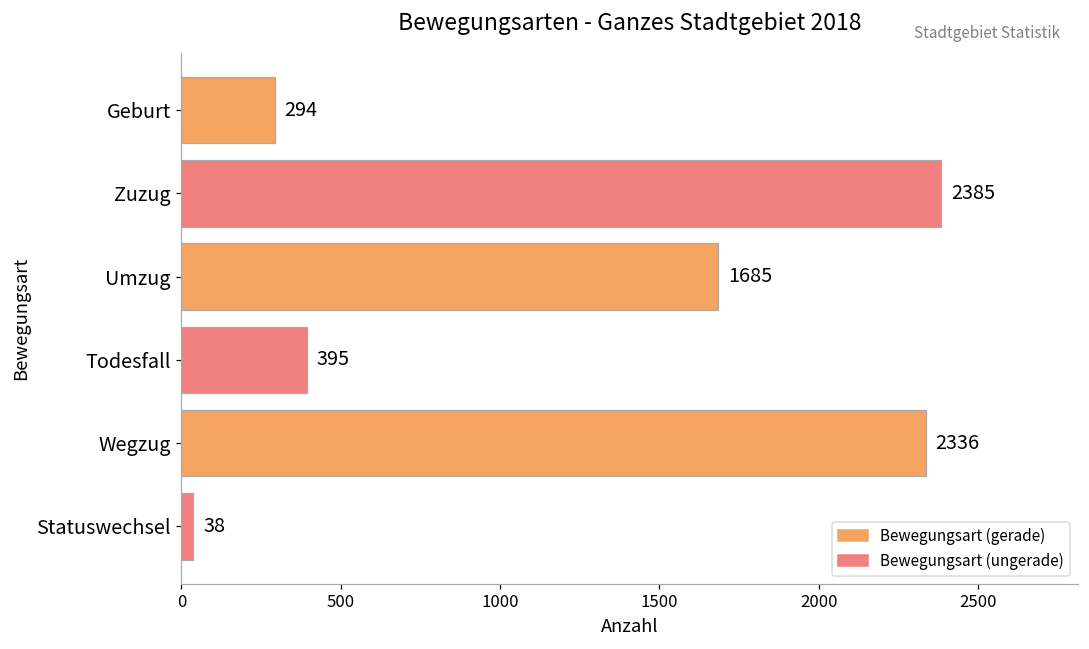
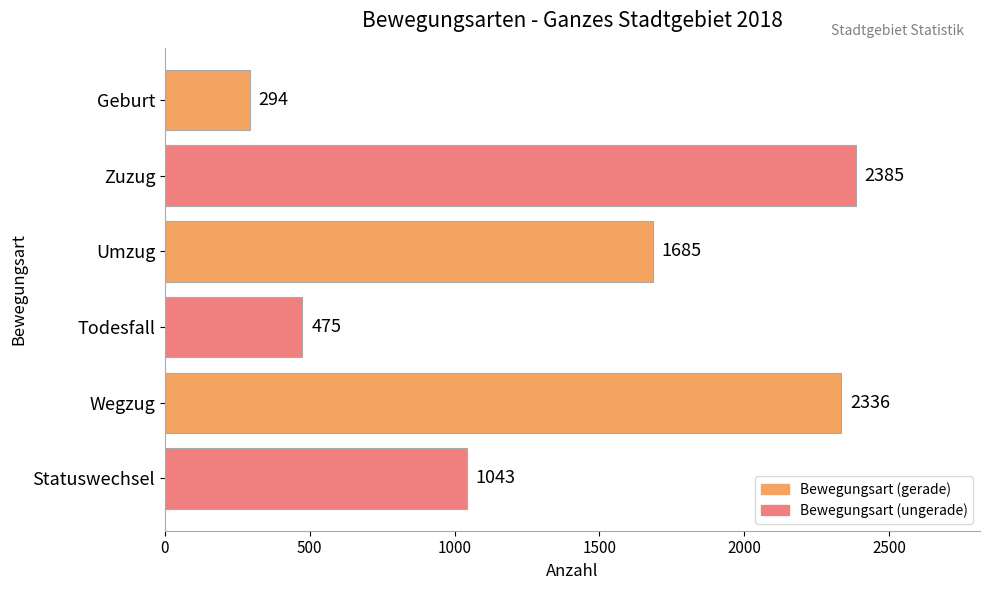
Todesfall: 395 -> 475
Statuswechsel: 38 -> 1043
